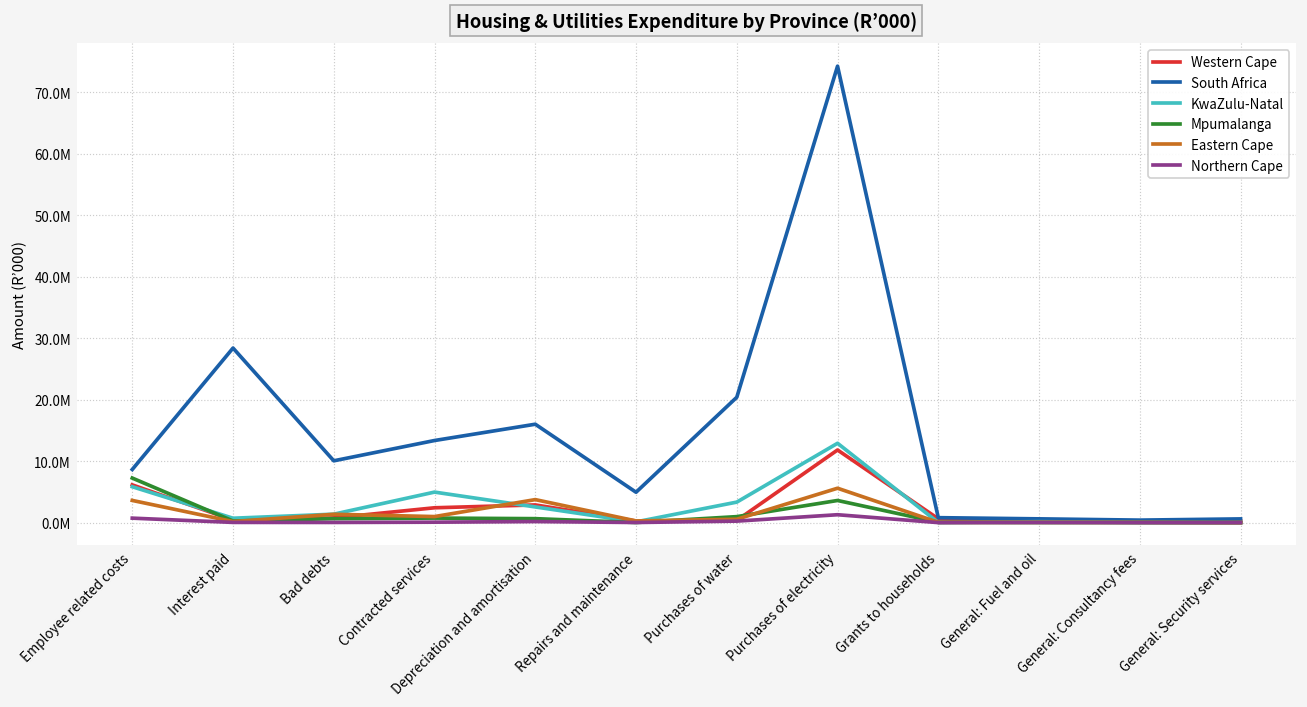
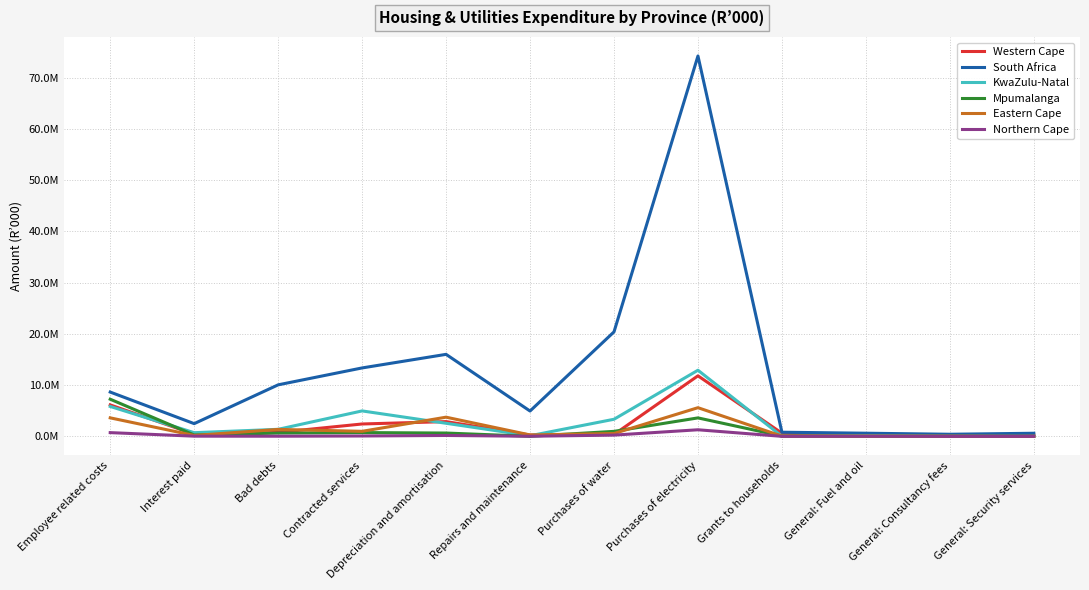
South Africa, Interest paid: 28000000 -> 2000000
